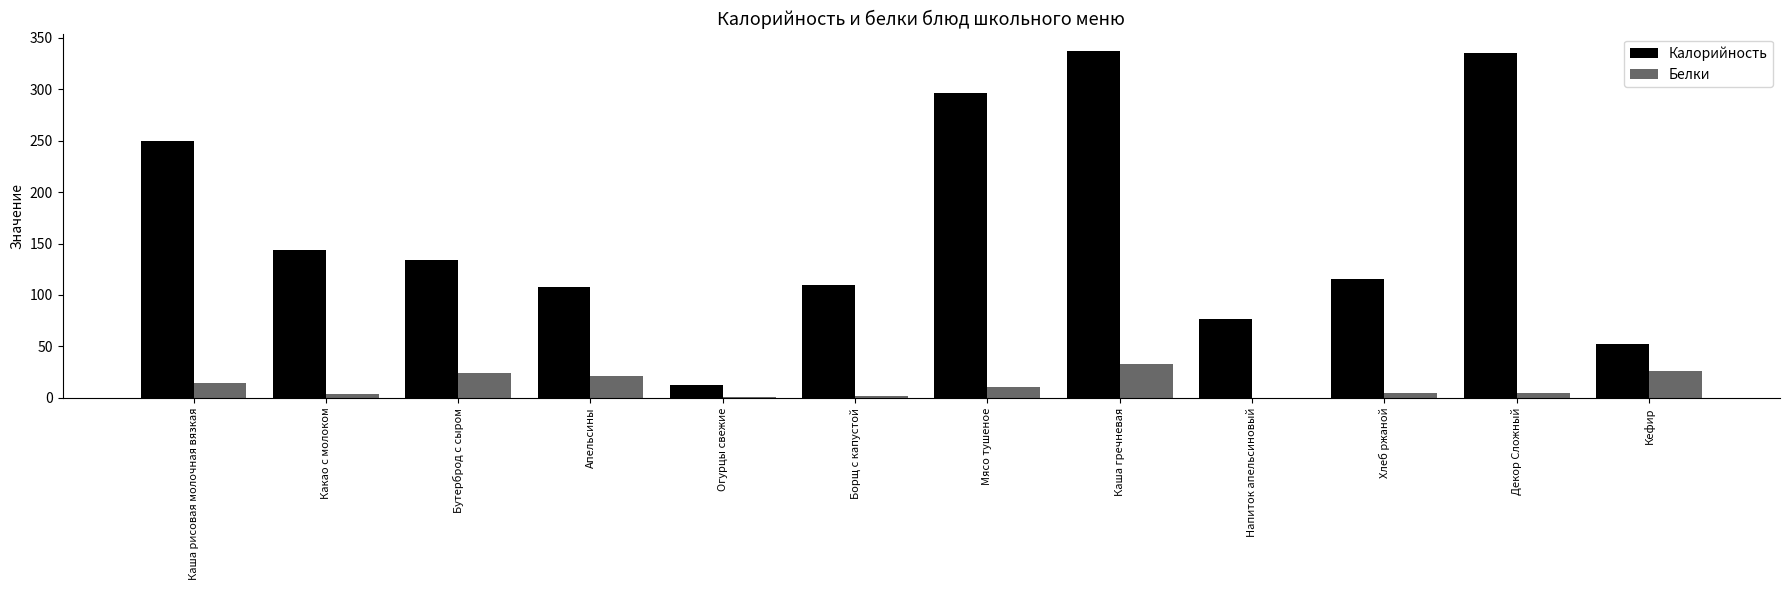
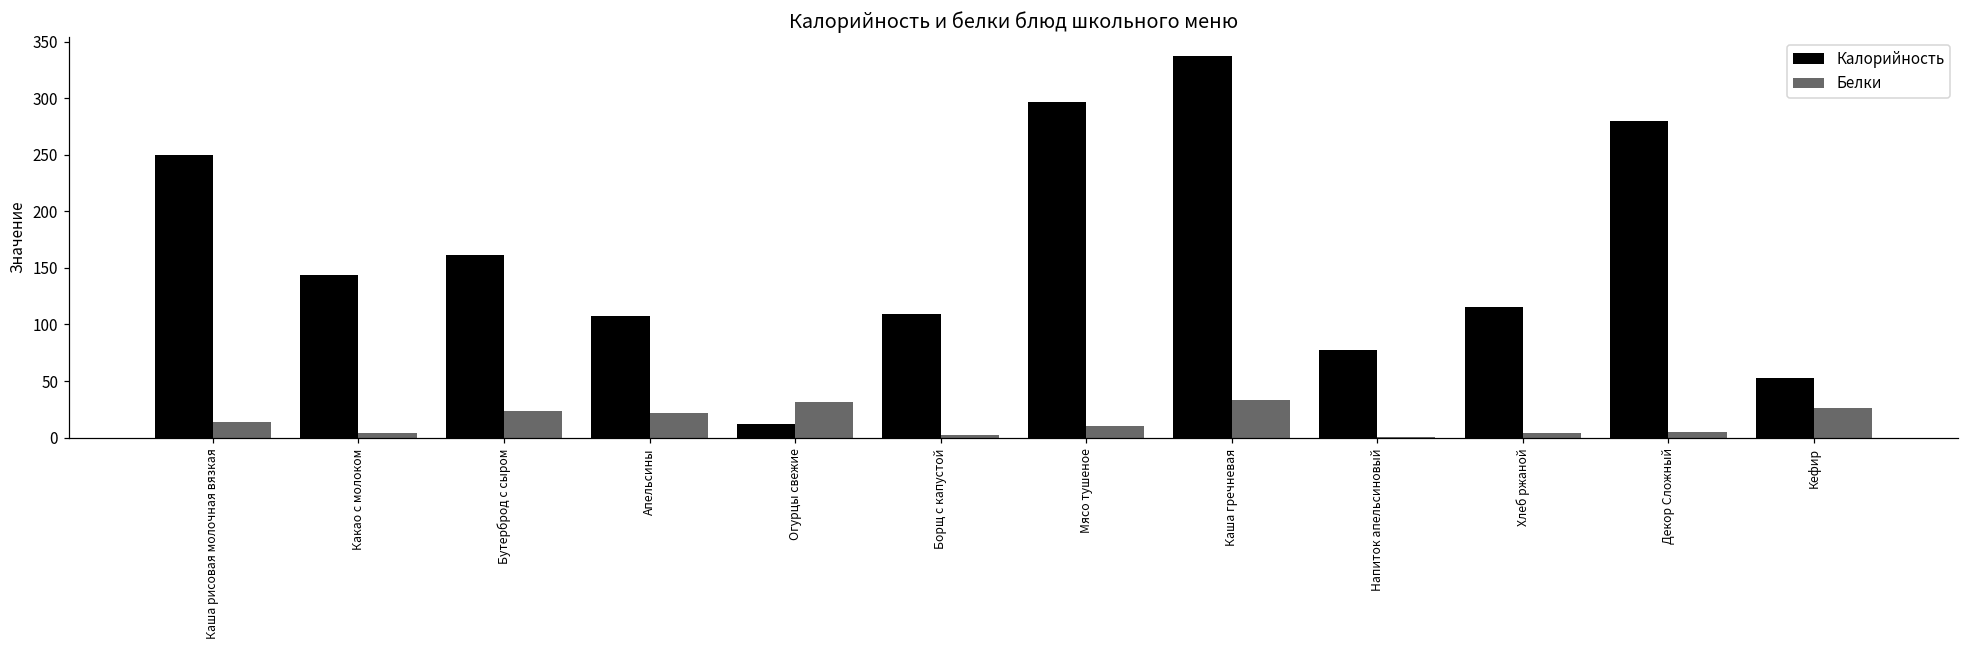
Калорийность, Бутерброд с сыром: 134 -> 161
Белки, Огурцы свежие: 1 -> 31
Калорийность, Декор Сложный: 335 -> 280
